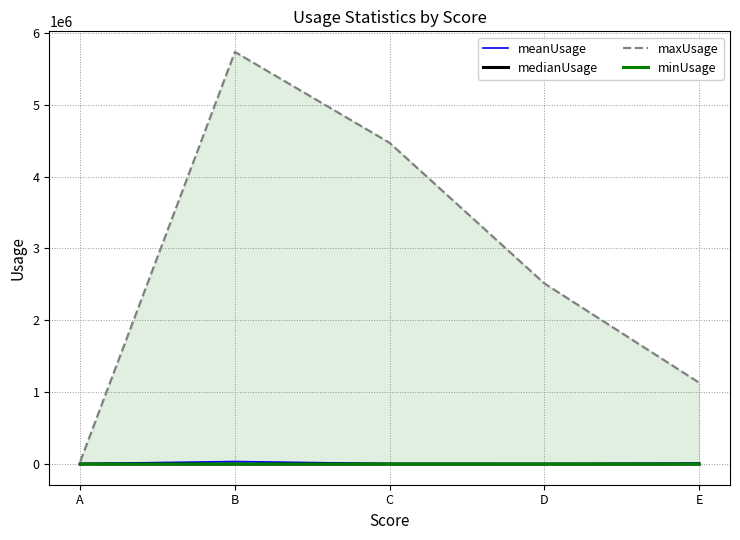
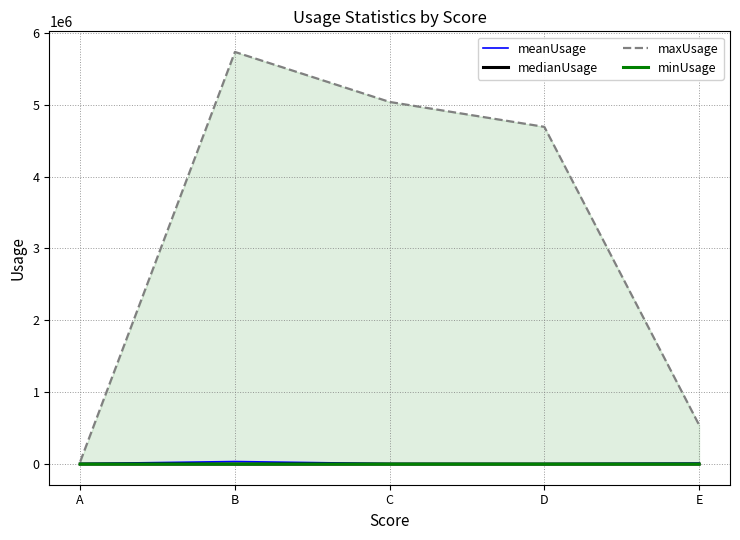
maxUsage, C: 4500000 -> 5000000
maxUsage, D: 2500000 -> 4700000
maxUsage, E: 1100000 -> 500000
